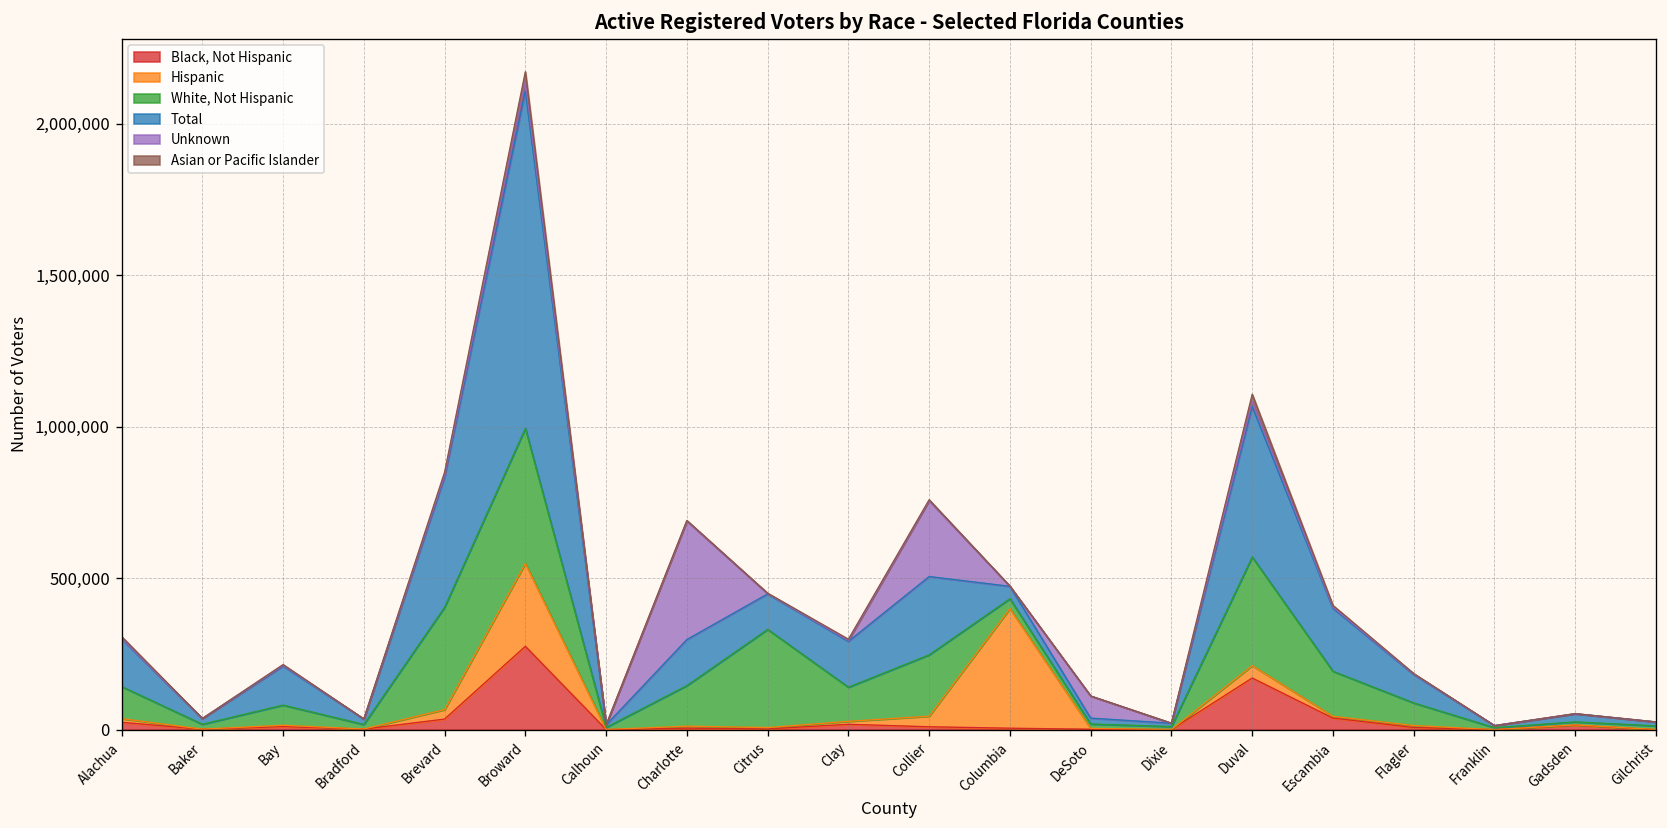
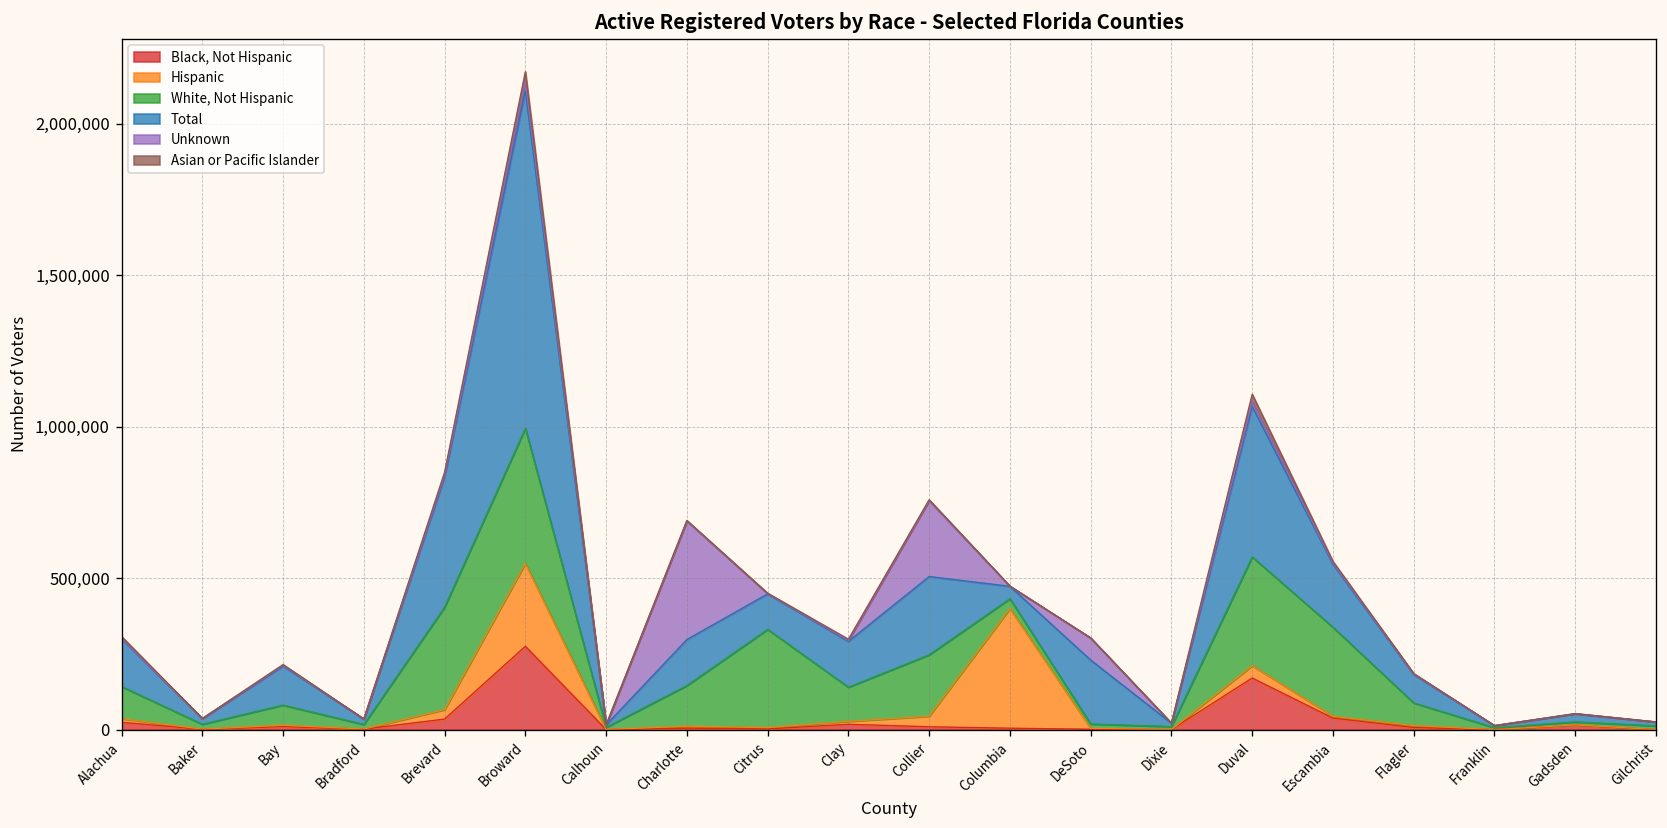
Total, DeSoto: 20,000 -> 210,000
White, Not Hispanic, Escambia: 150,000 -> 290,000
